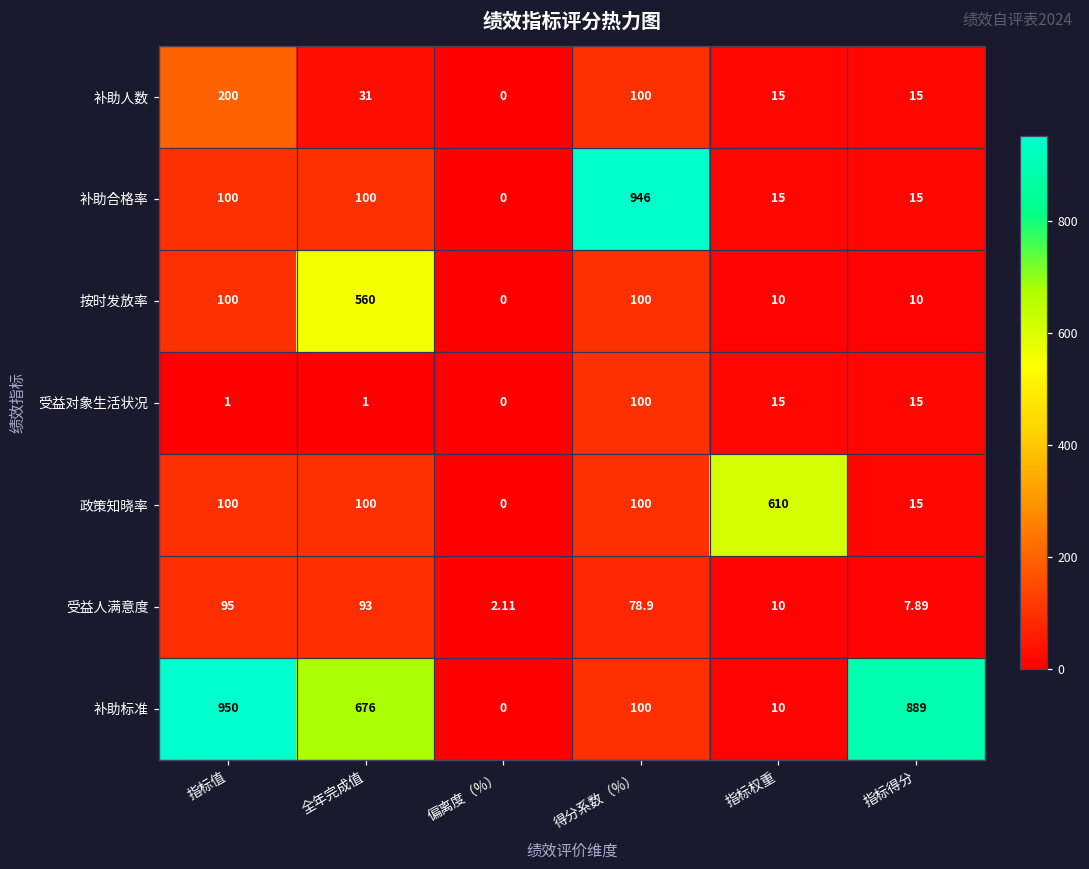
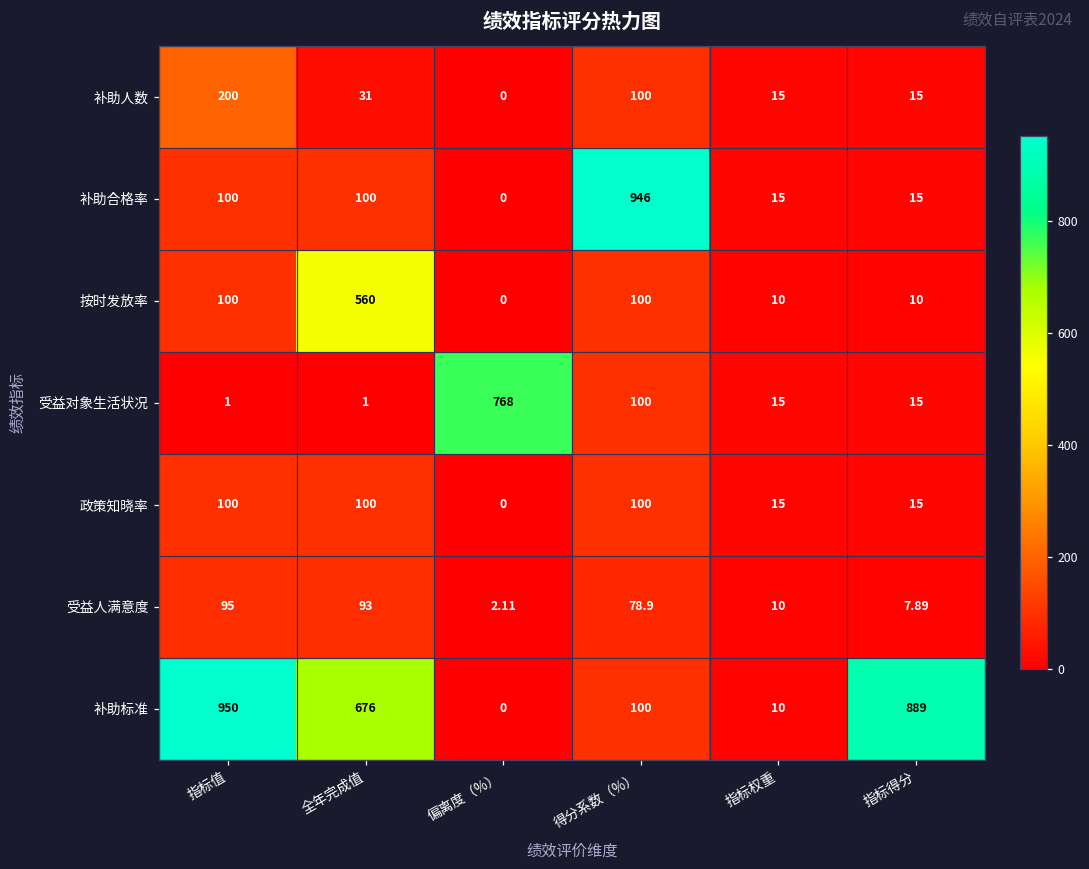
受益对象生活状况, 偏离度（%）: 0 -> 768
政策知晓率, 指标权重: 610 -> 15
